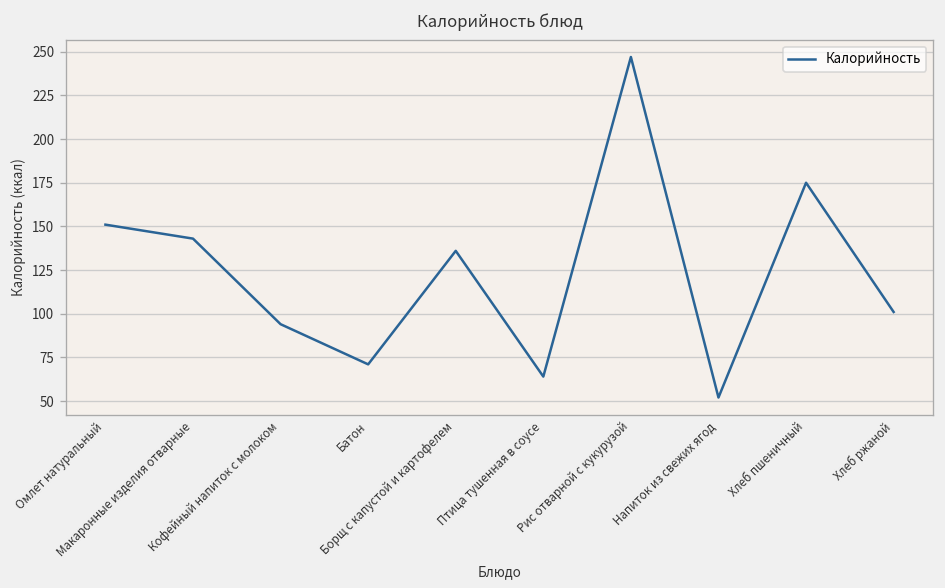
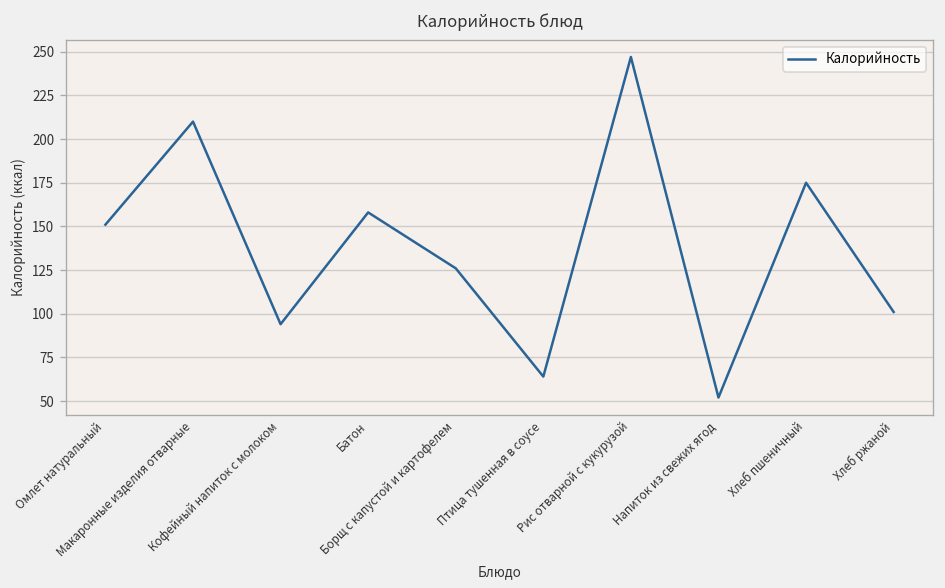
Макаронные изделия отварные: 143 -> 210
Батон: 71 -> 158
Борщ с капустой и картофелем: 136 -> 126
